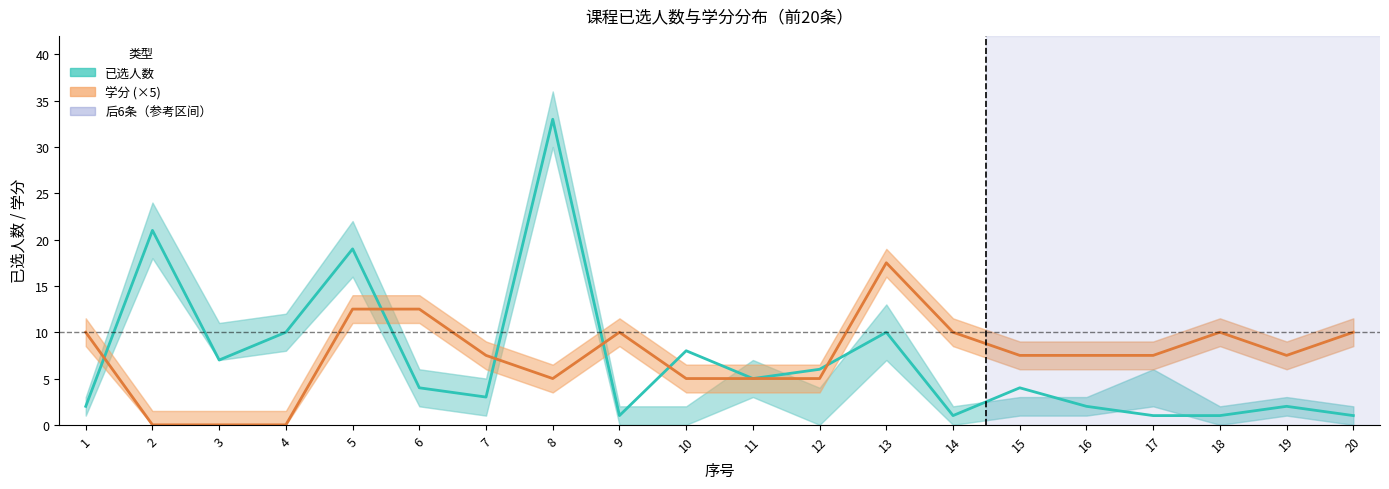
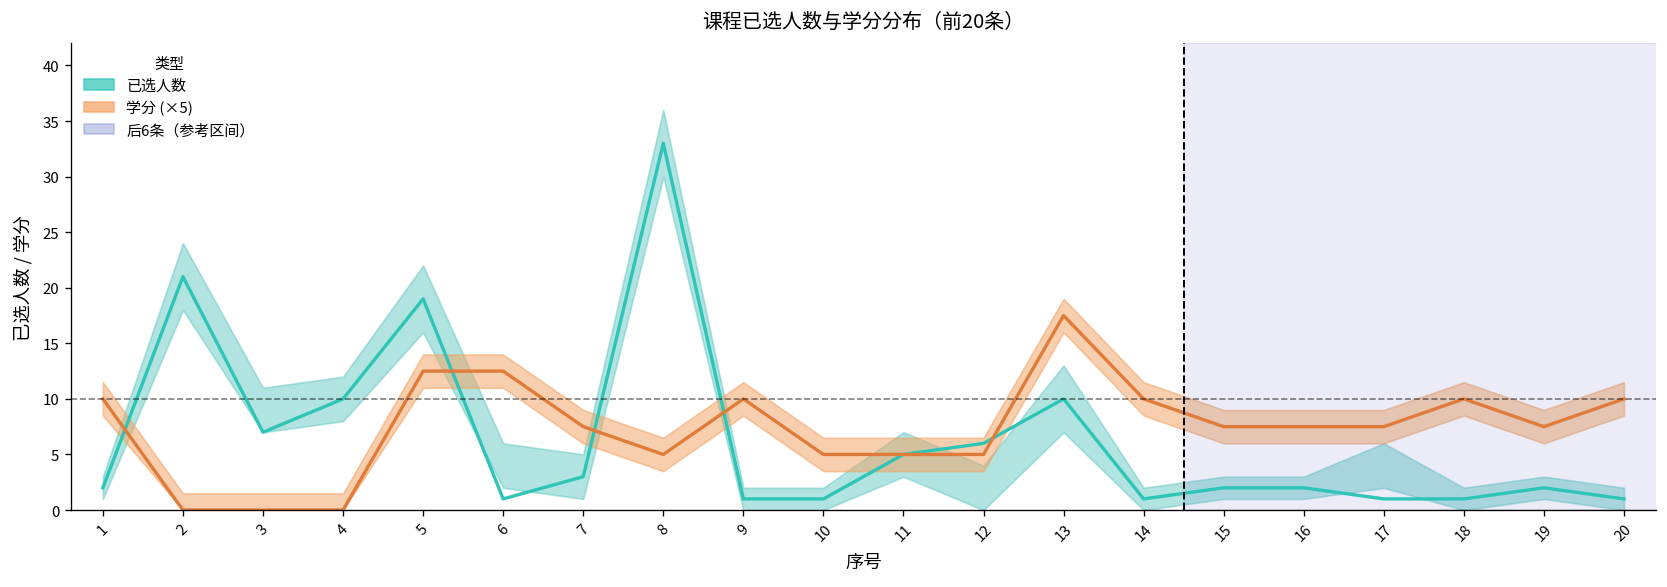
已选人数, 6: 4 -> 1
已选人数, 10: 8 -> 1
已选人数, 15: 4 -> 2
